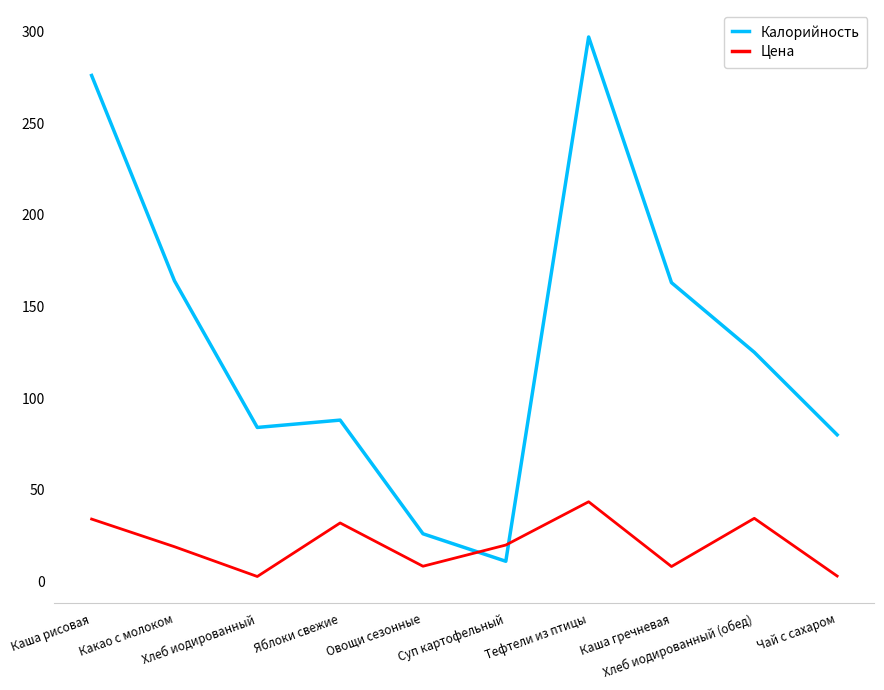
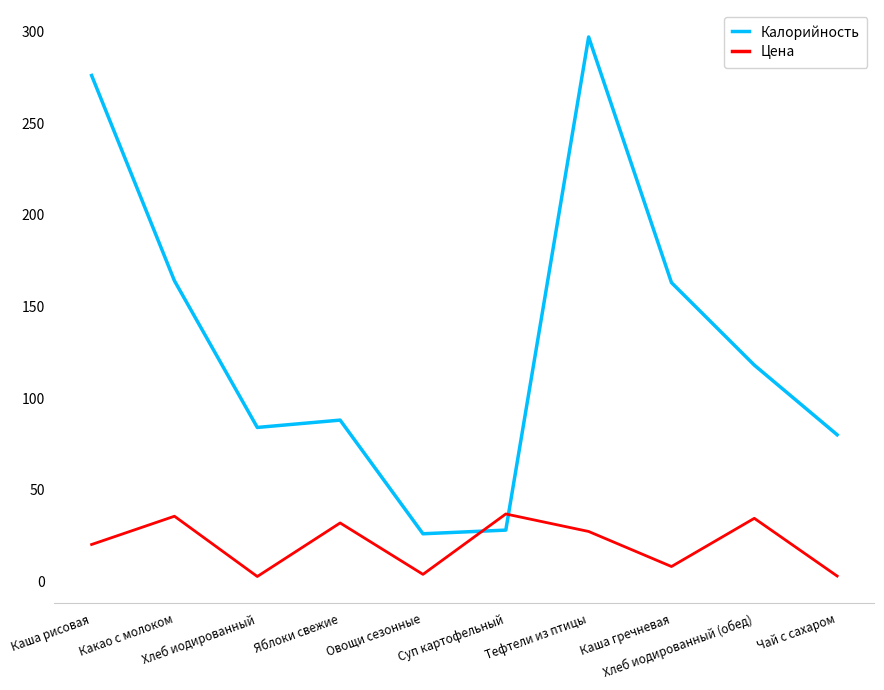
Цена, Каша рисовая: 34 -> 20
Цена, Какао с молоком: 19 -> 36
Цена, Овощи сезонные: 8 -> 4
Калорийность, Суп картофельный: 11 -> 28
Цена, Суп картофельный: 20 -> 37
Цена, Тефтели из птицы: 43 -> 27
Калорийность, Хлеб иодированный (обед): 125 -> 118
